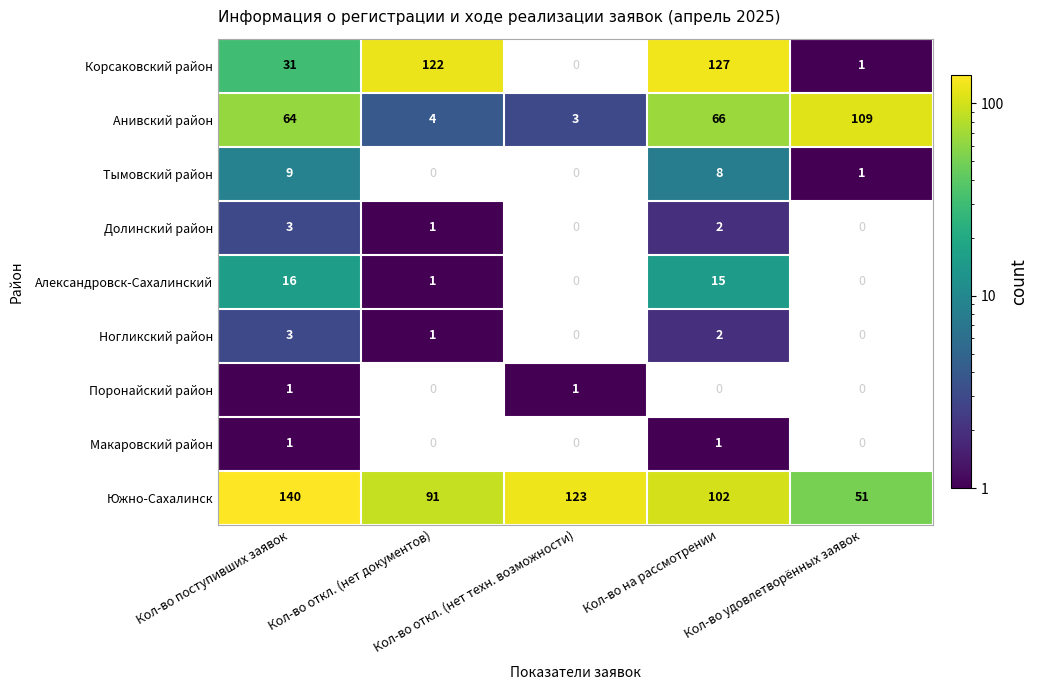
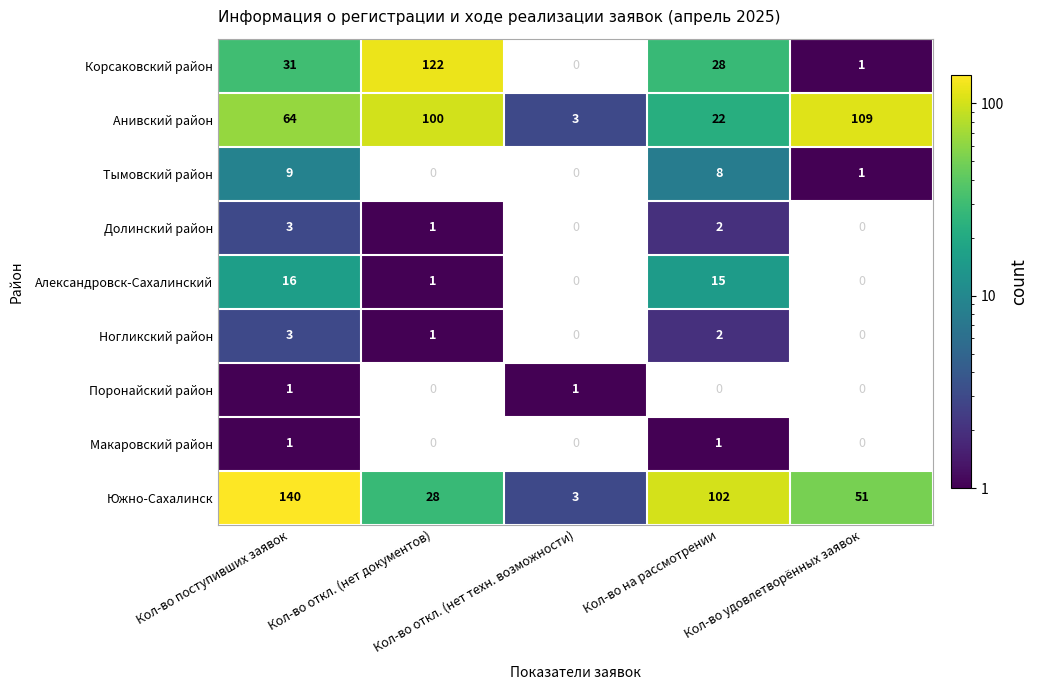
Корсаковский район, Кол-во на рассмотрении: 127 -> 28
Анивский район, Кол-во откл. (нет документов): 4 -> 100
Анивский район, Кол-во на рассмотрении: 66 -> 22
Южно-Сахалинск, Кол-во откл. (нет документов): 91 -> 28
Южно-Сахалинск, Кол-во откл. (нет техн. возможности): 123 -> 3
